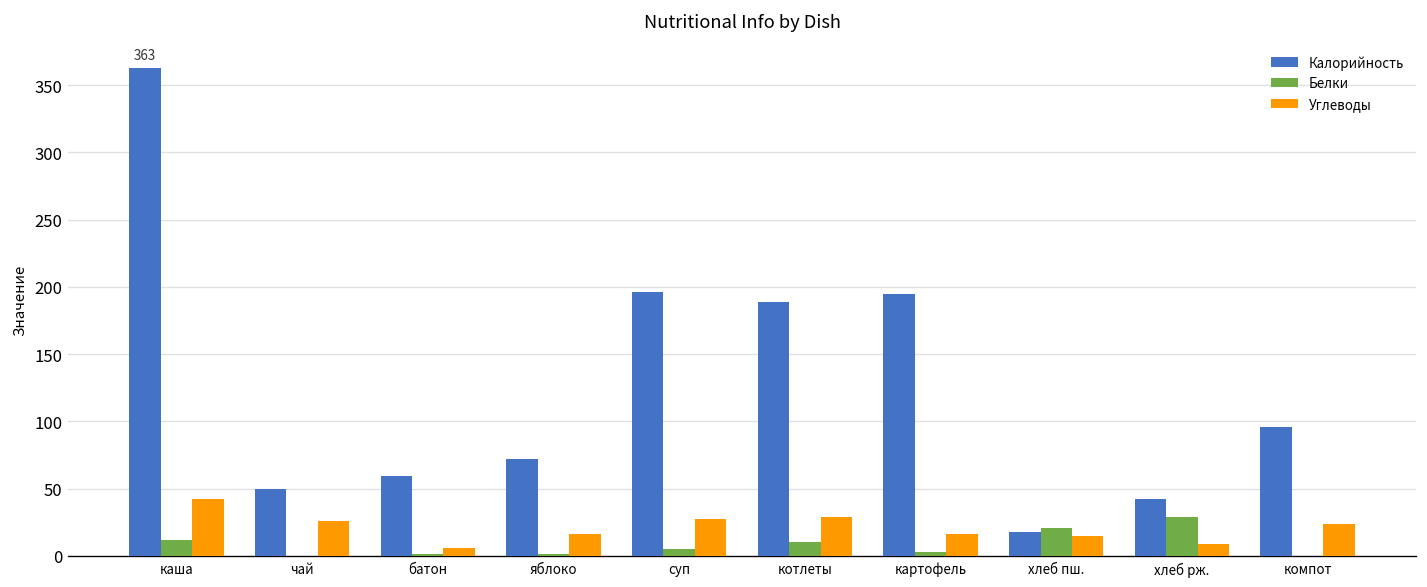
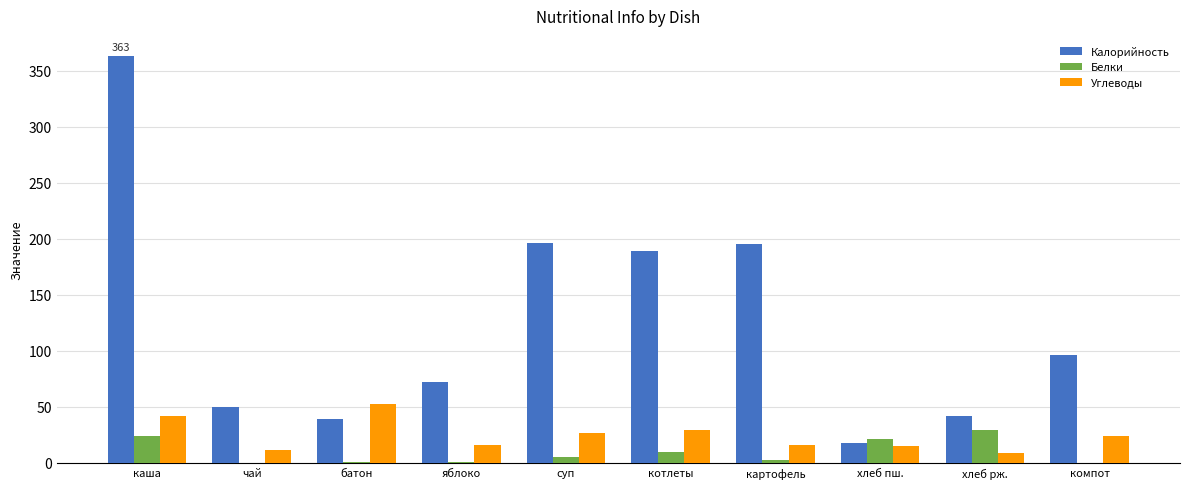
Белки, каша: 12 -> 24
Углеводы, чай: 26 -> 12
Калорийность, батон: 59 -> 39
Углеводы, батон: 6 -> 53
